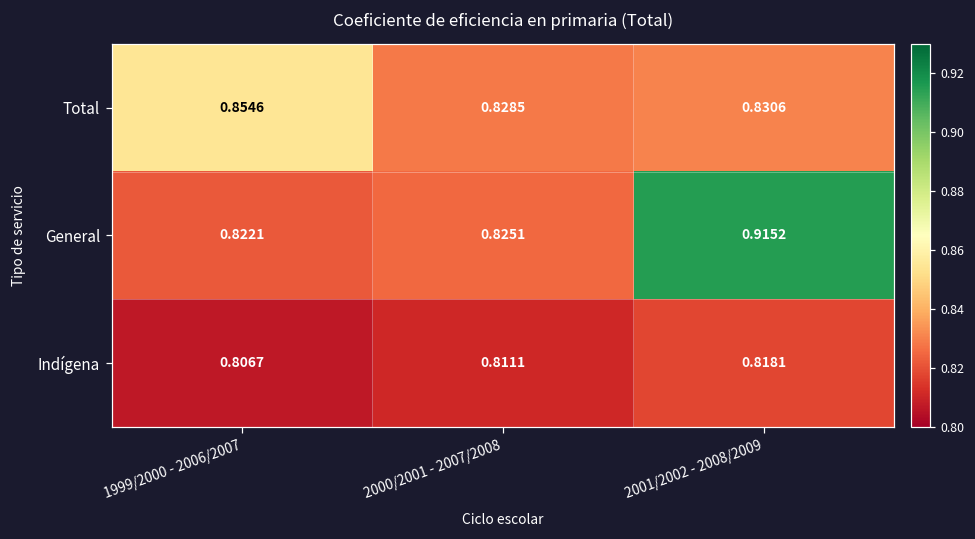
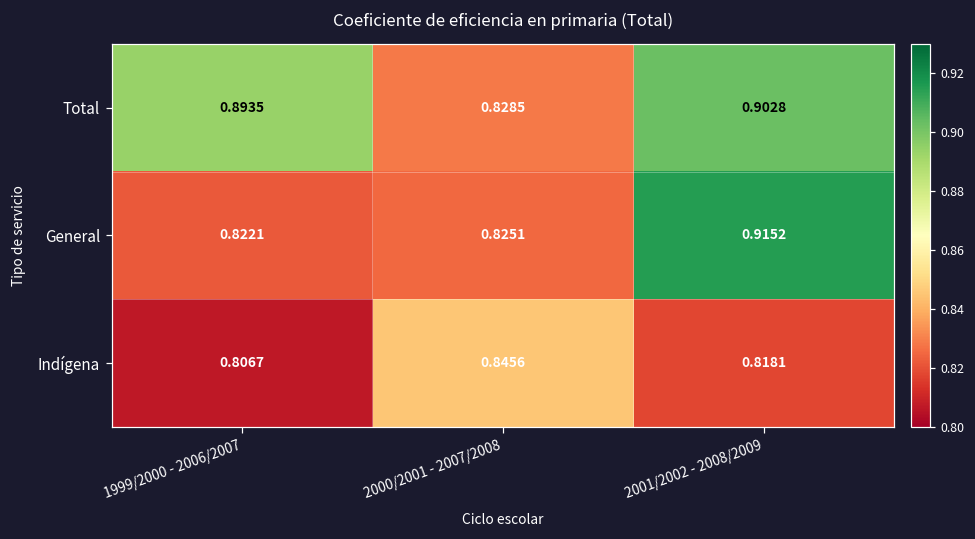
Total, 1999/2000 - 2006/2007: 0.8546 -> 0.8935
Total, 2001/2002 - 2008/2009: 0.8306 -> 0.9028
Indígena, 2000/2001 - 2007/2008: 0.8111 -> 0.8456
